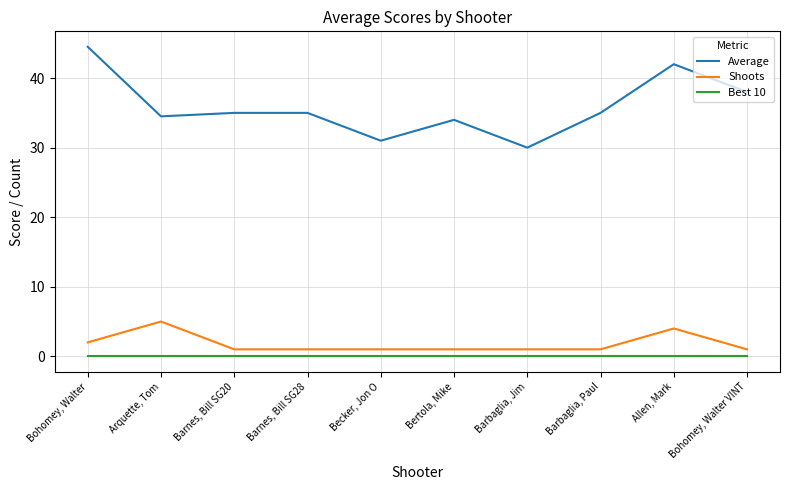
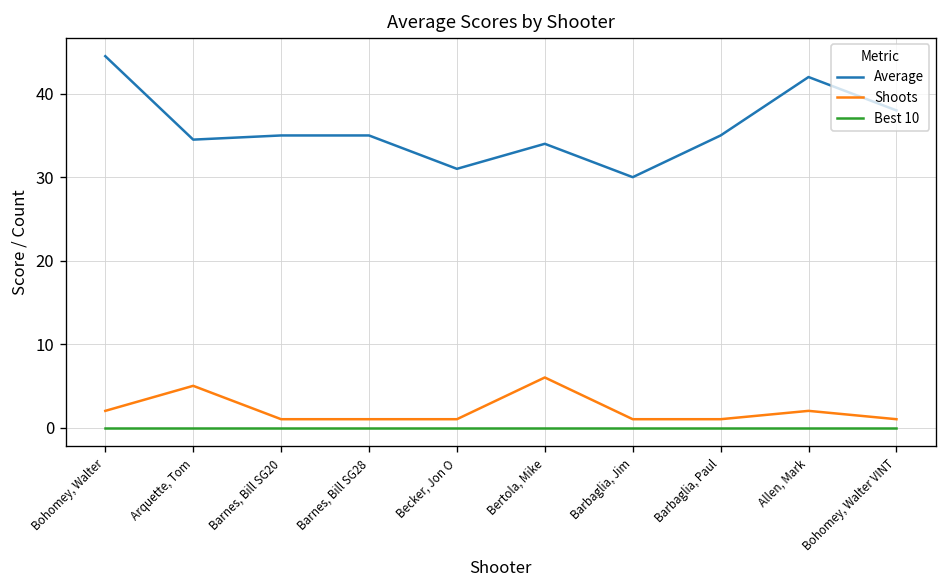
Shoots, Bertola, Mike: 1 -> 6
Shoots, Allen, Mark: 4 -> 2
